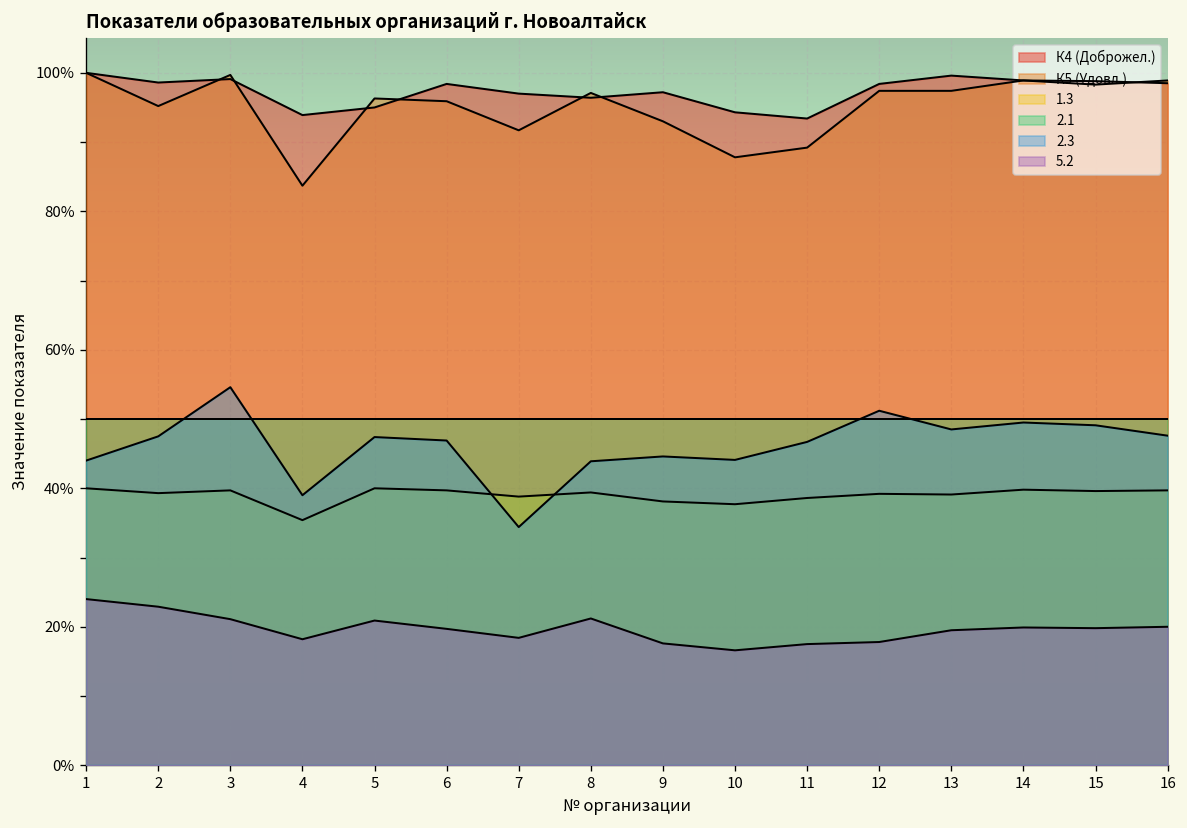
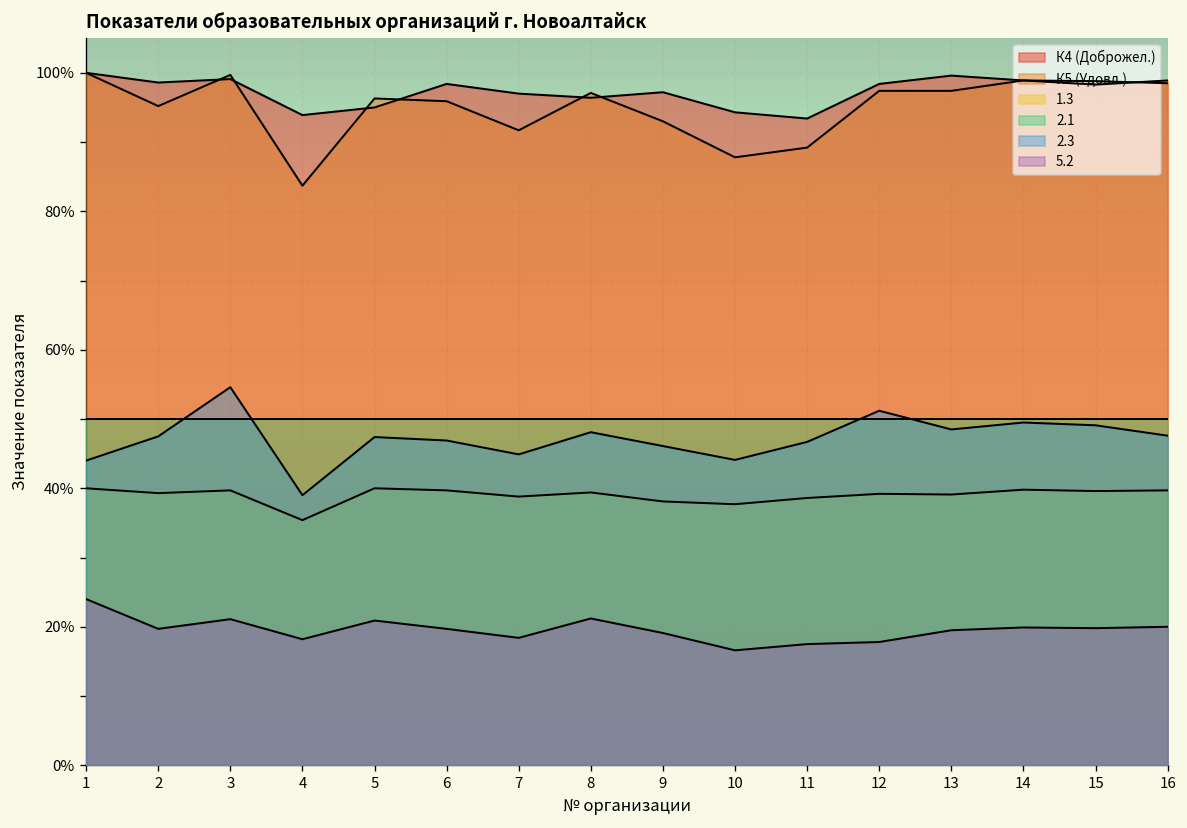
5.2, 2: 23% -> 20%
2.3, 7: 34% -> 45%
2.3, 8: 44% -> 48%
2.3, 9: 45% -> 46%
5.2, 9: 18% -> 19%
